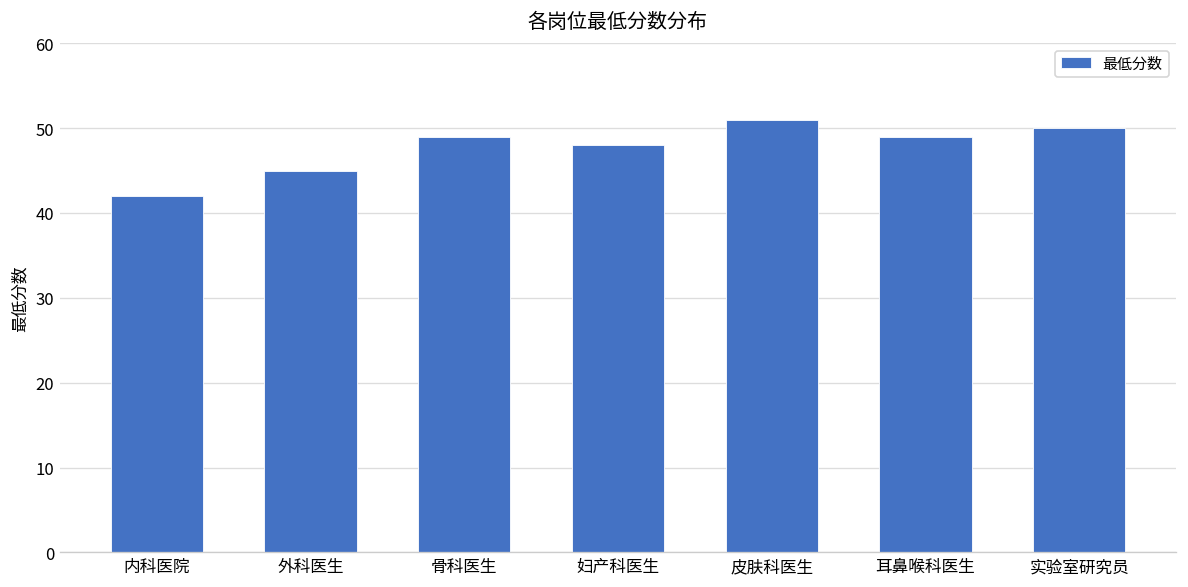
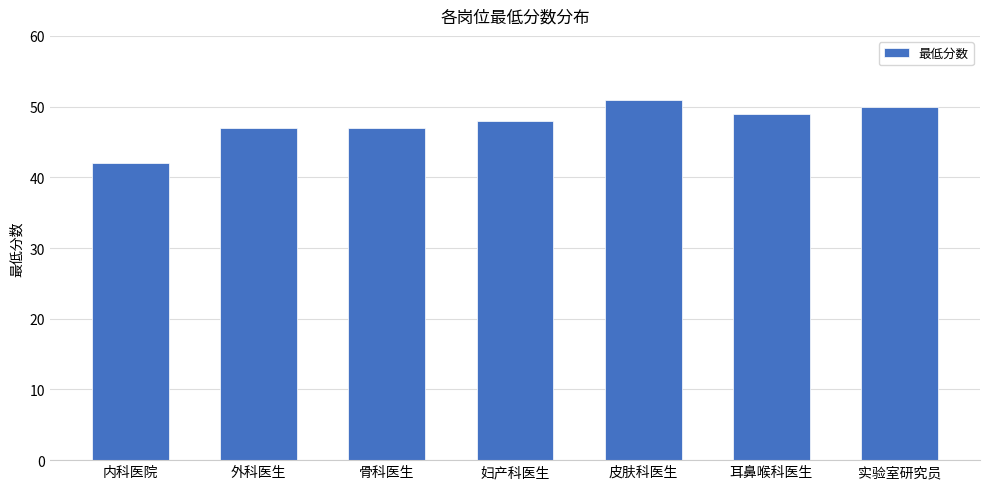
外科医生: 45 -> 47
骨科医生: 49 -> 47
